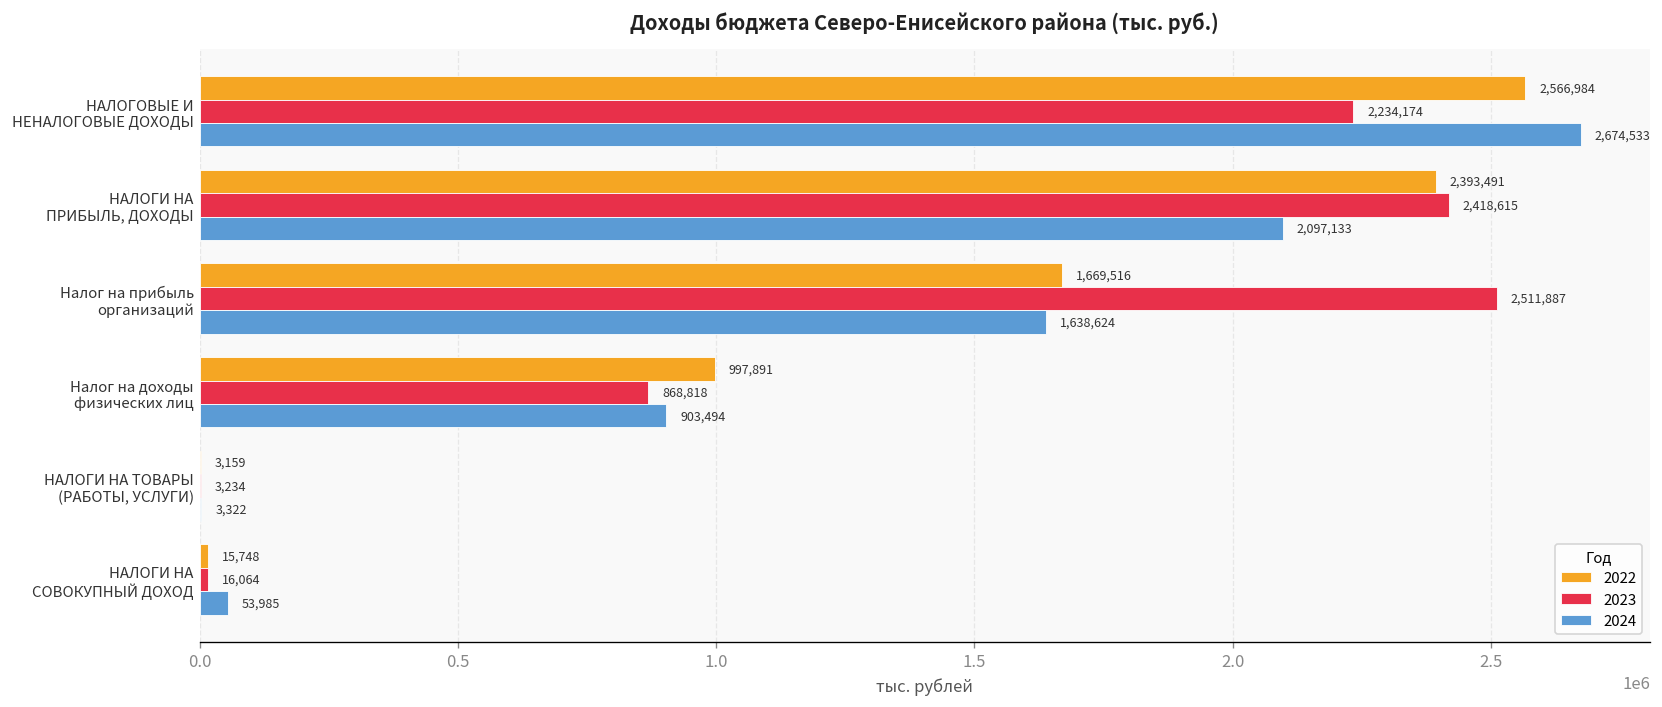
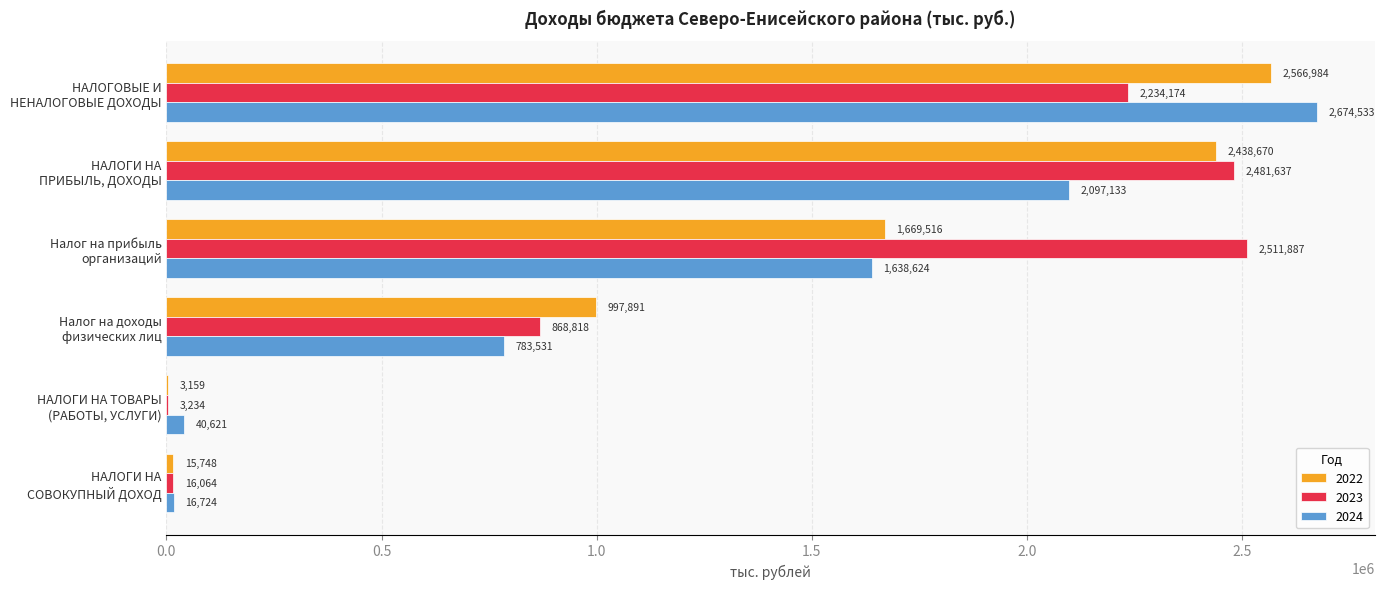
2022, НАЛОГИ НА ПРИБЫЛЬ, ДОХОДЫ: 2,393,491 -> 2,438,670
2023, НАЛОГИ НА ПРИБЫЛЬ, ДОХОДЫ: 2,418,615 -> 2,481,637
2024, Налог на доходы физических лиц: 903,494 -> 783,531
2024, НАЛОГИ НА ТОВАРЫ (РАБОТЫ, УСЛУГИ): 3,322 -> 40,621
2024, НАЛОГИ НА СОВОКУПНЫЙ ДОХОД: 53,985 -> 16,724
